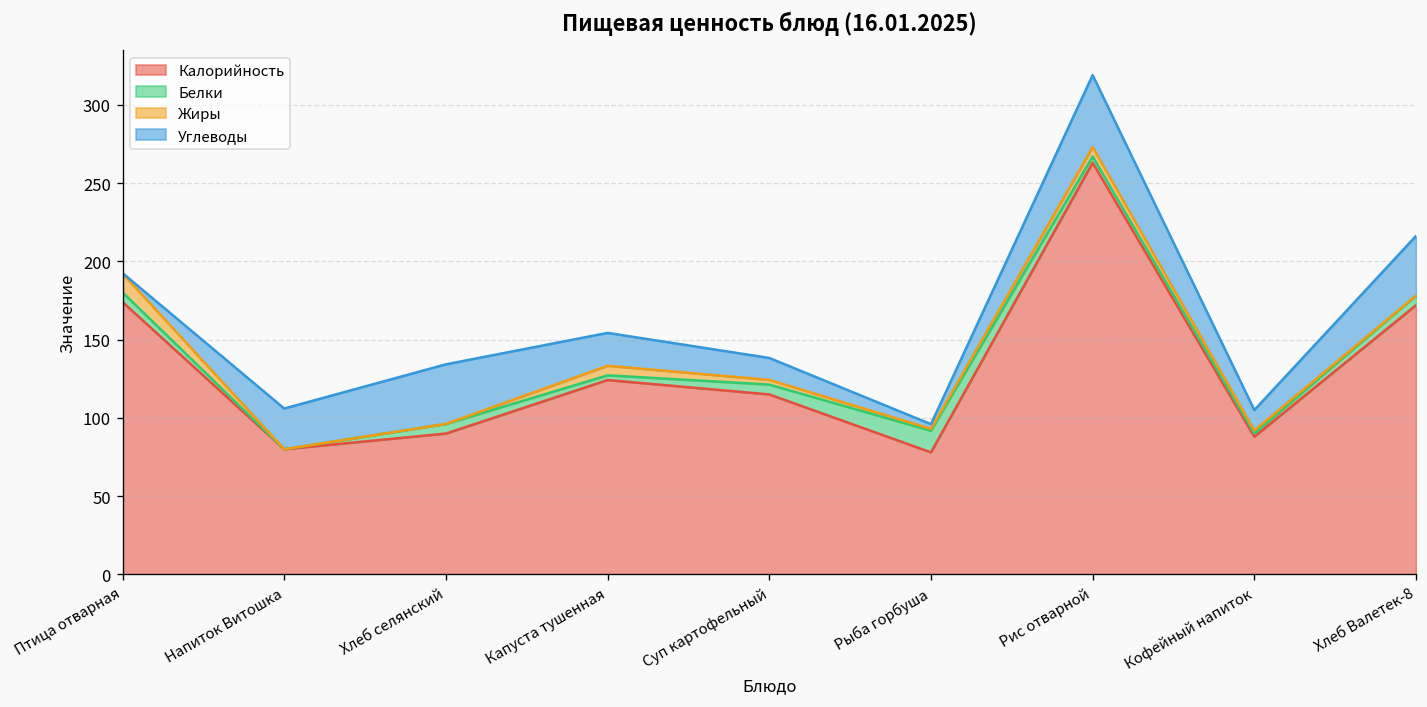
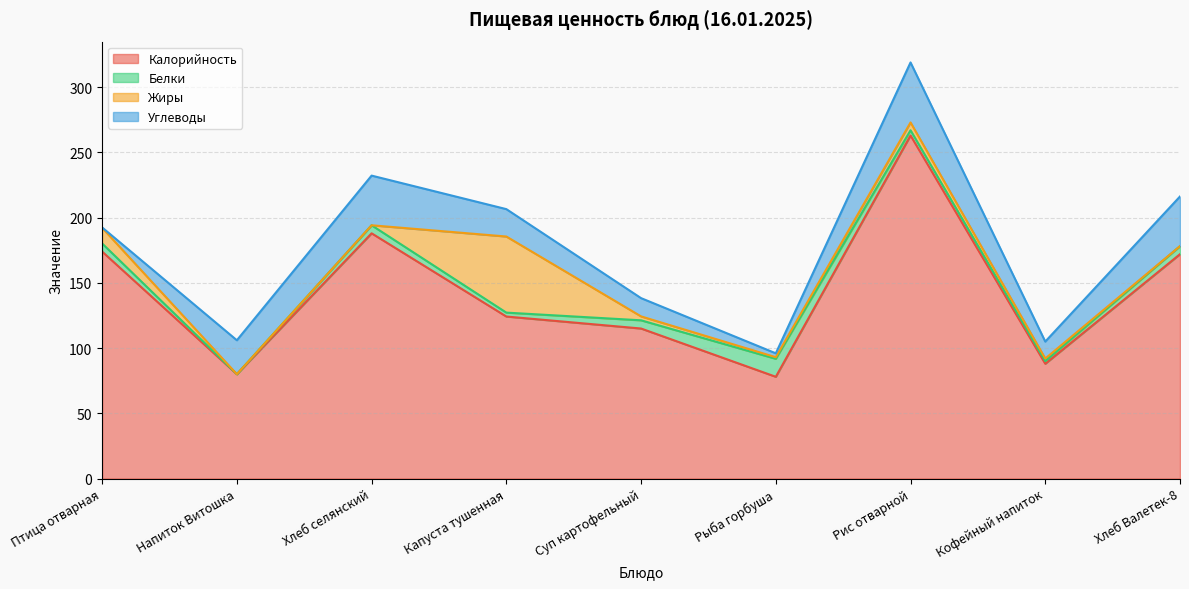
Калорийность, Хлеб селянский: 90 -> 188
Жиры, Капуста тушенная: 6 -> 58
